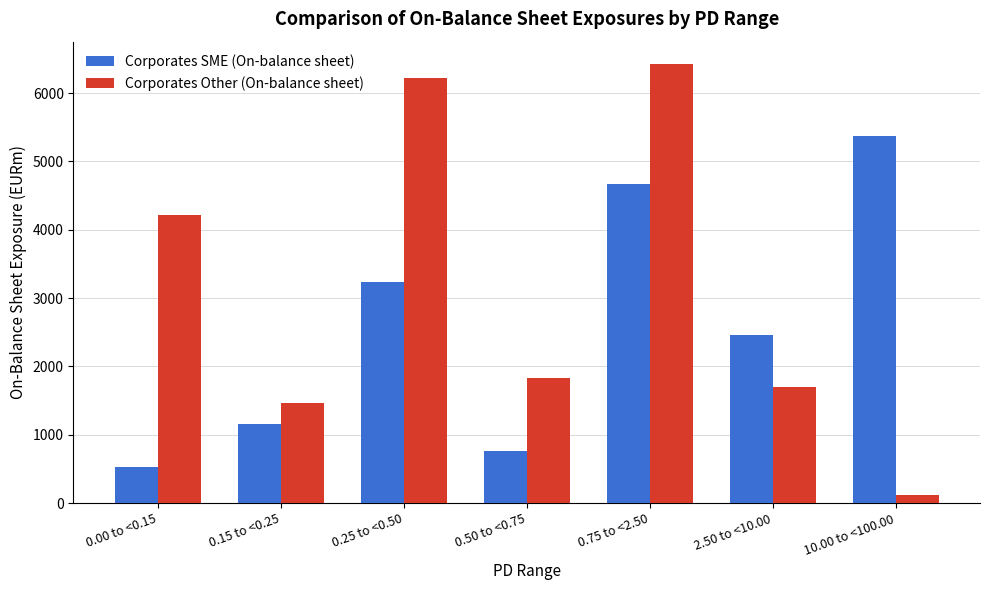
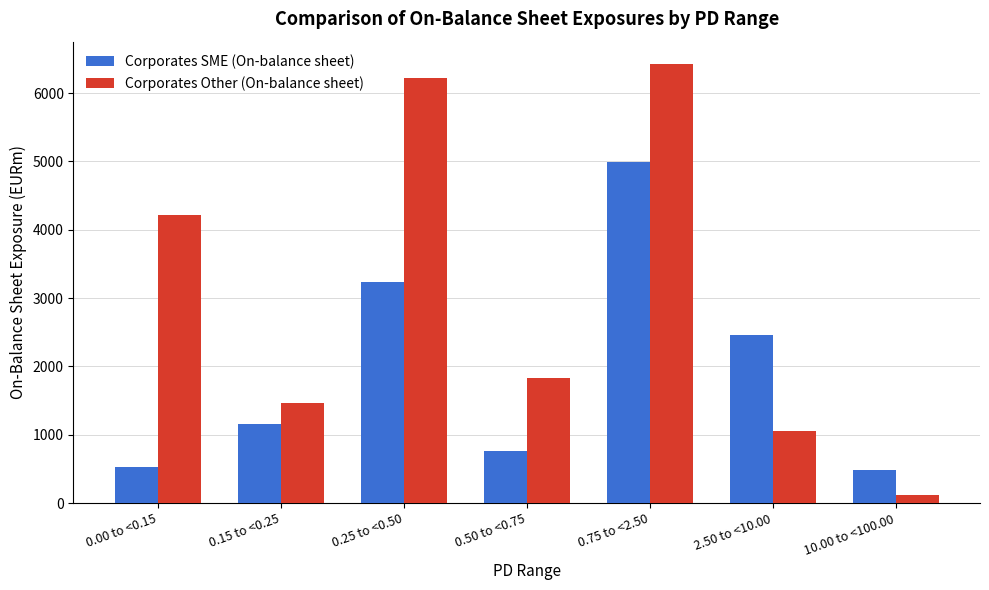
Corporates SME (On-balance sheet), 0.75 to <2.50: 4700 -> 5000
Corporates Other (On-balance sheet), 2.50 to <10.00: 1700 -> 1100
Corporates SME (On-balance sheet), 10.00 to <100.00: 5400 -> 500
